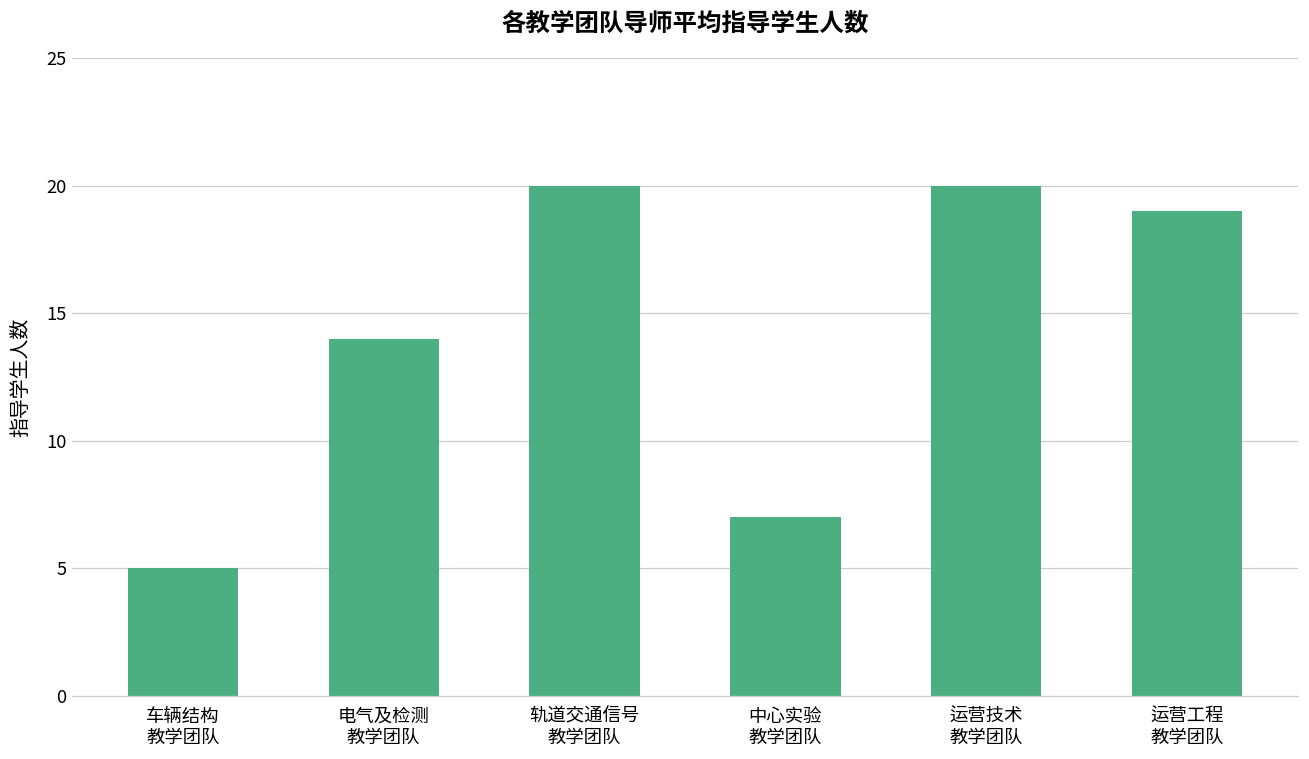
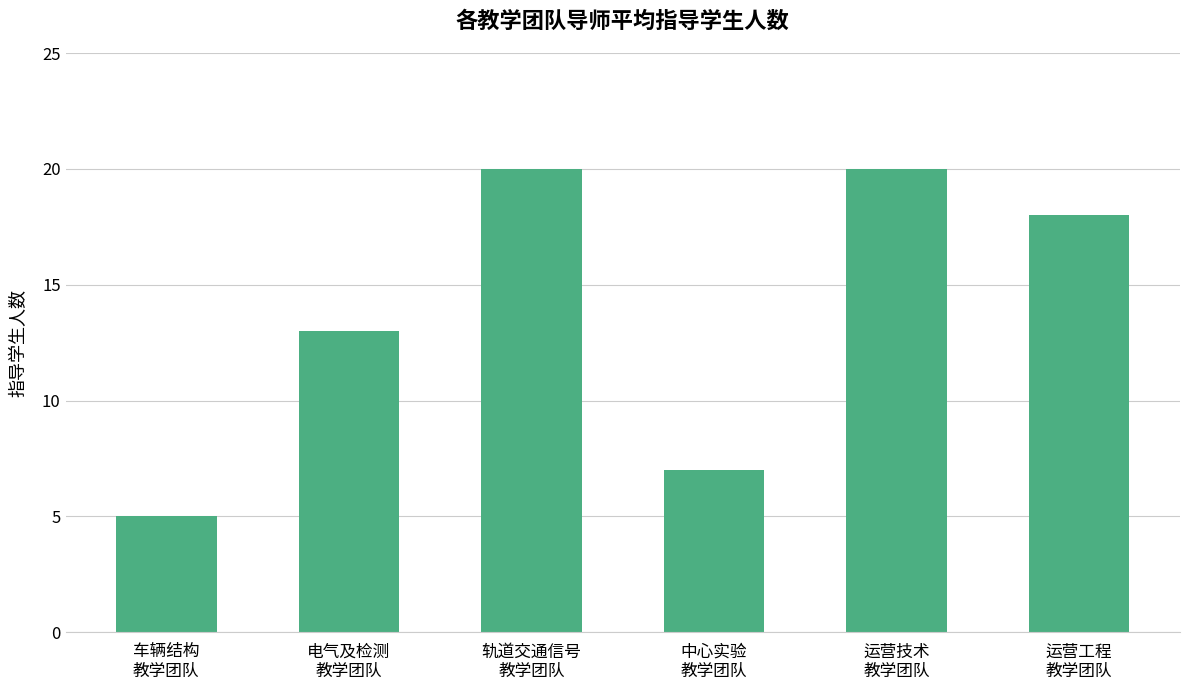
电气及检测 教学团队: 14 -> 13
运营工程 教学团队: 19 -> 18
